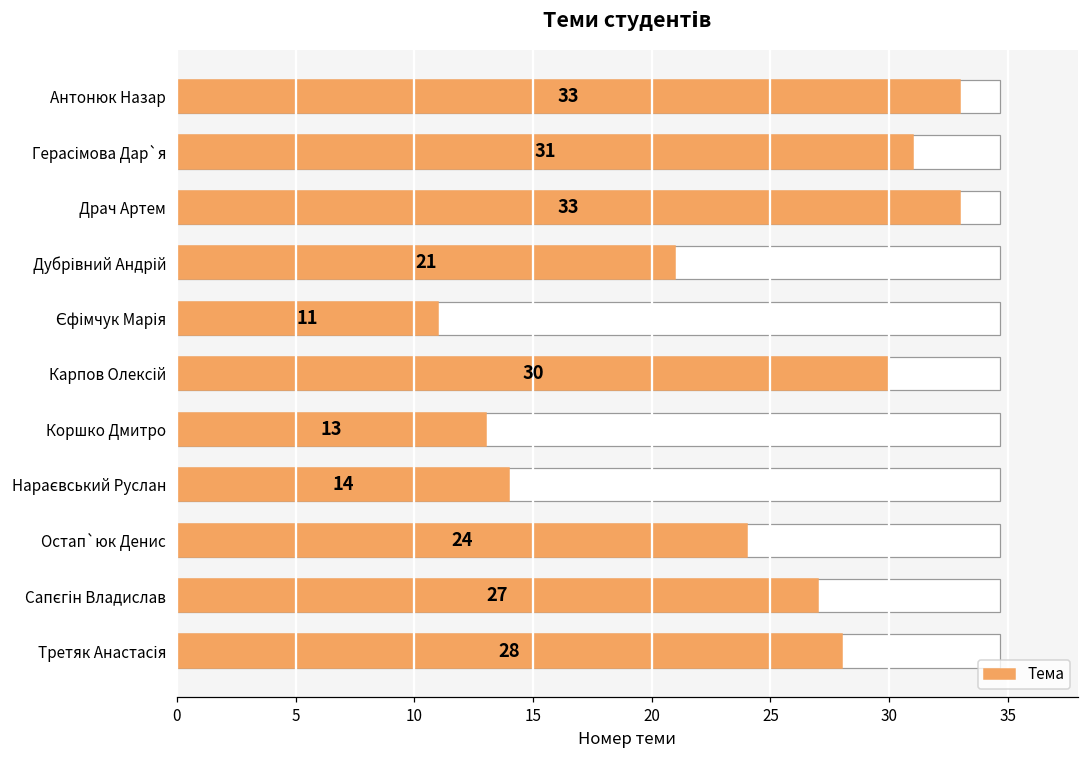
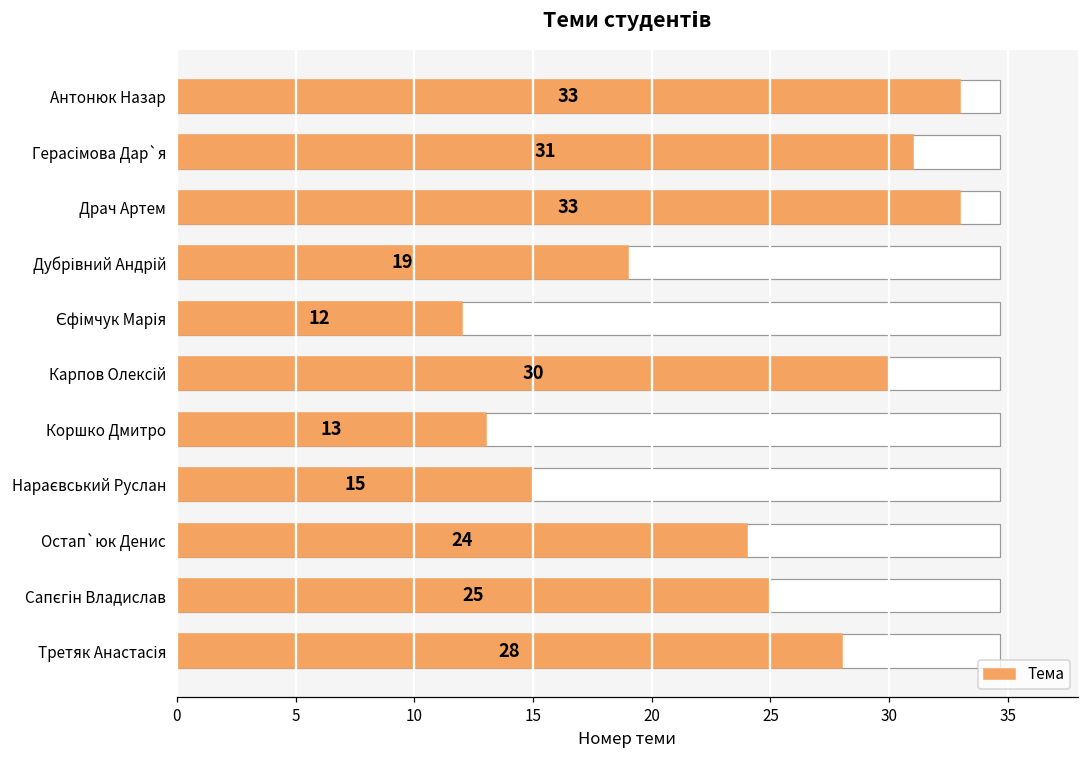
Тема, Дубрівний Андрій: 21 -> 19
Тема, Єфімчук Марія: 11 -> 12
Тема, Нараєвський Руслан: 14 -> 15
Тема, Сапєгін Владислав: 27 -> 25
